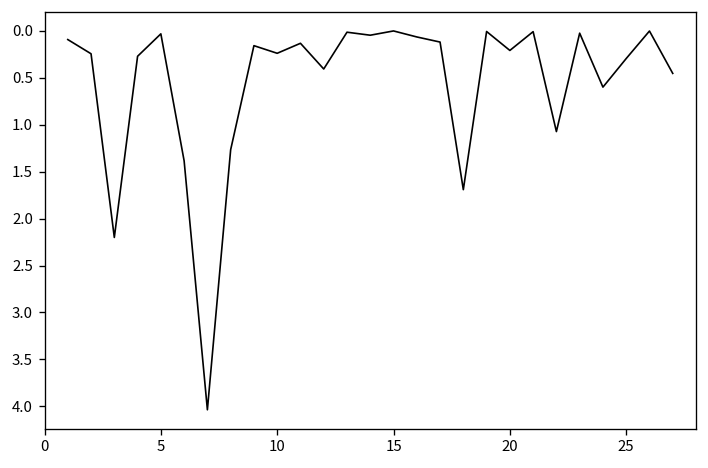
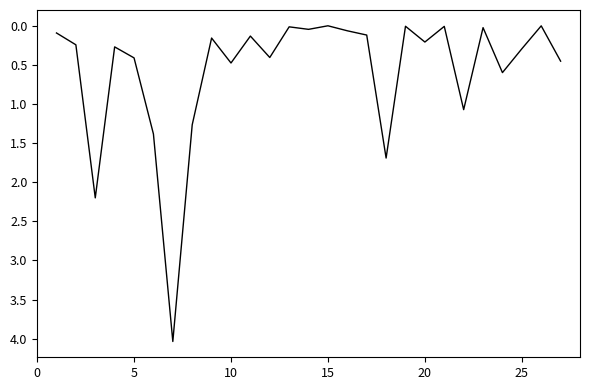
5: 0.0 -> 0.4
10: 0.2 -> 0.5
